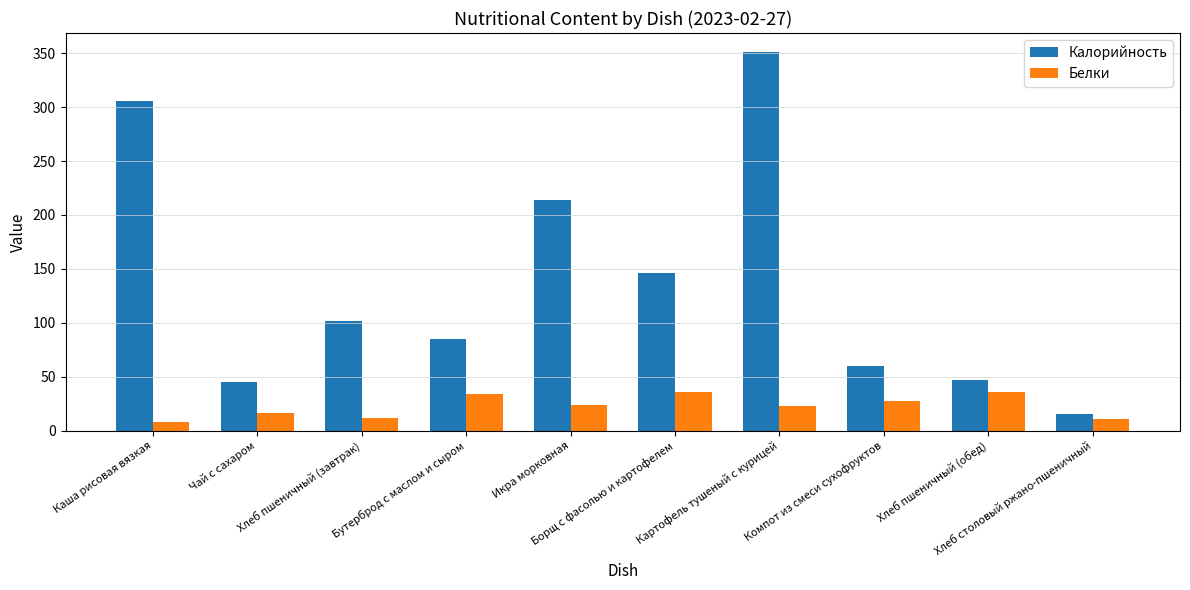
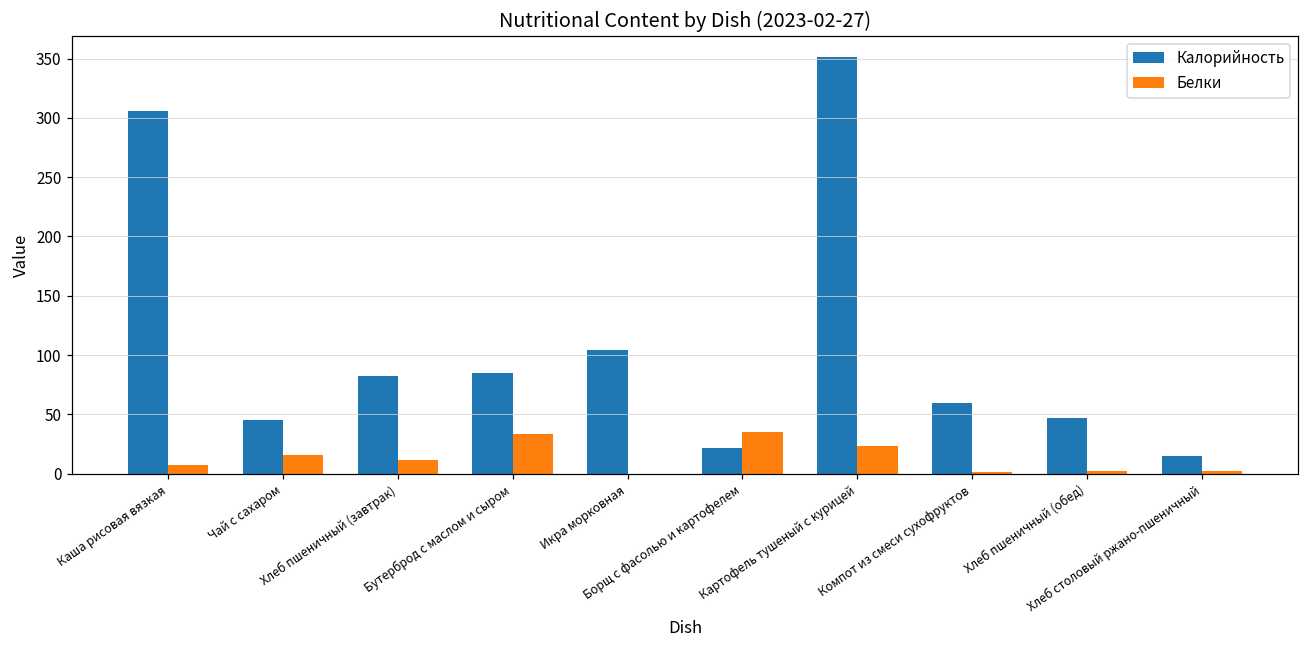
Калорийность, Хлеб пшеничный (завтрак): 102 -> 82
Калорийность, Икра морковная: 214 -> 104
Белки, Икра морковная: 24 -> 0
Калорийность, Борщ с фасолью и картофелем: 146 -> 22
Белки, Компот из смеси сухофруктов: 28 -> 1
Белки, Хлеб пшеничный (обед): 35 -> 2
Белки, Хлеб столовый ржано-пшеничный: 11 -> 2
